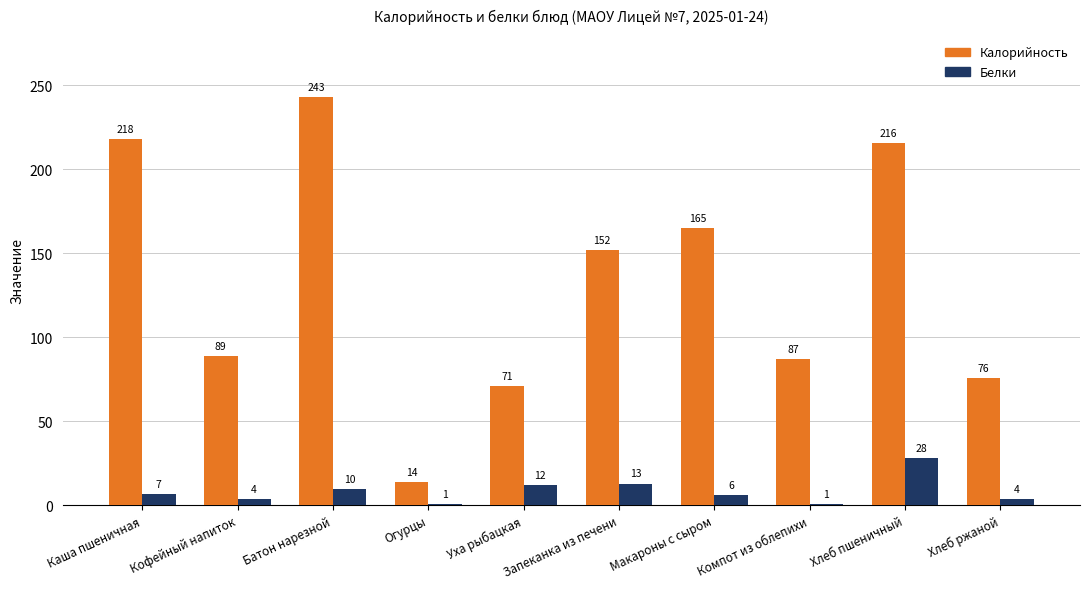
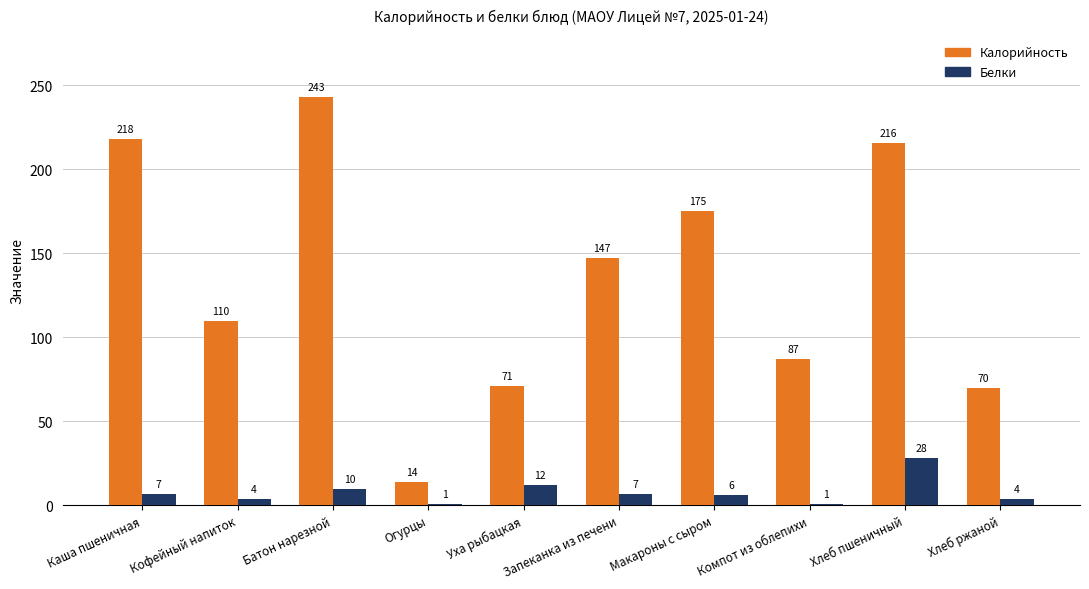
Калорийность, Кофейный напиток: 89 -> 110
Калорийность, Запеканка из печени: 152 -> 147
Белки, Запеканка из печени: 13 -> 7
Калорийность, Макароны с сыром: 165 -> 175
Калорийность, Хлеб ржаной: 76 -> 70
